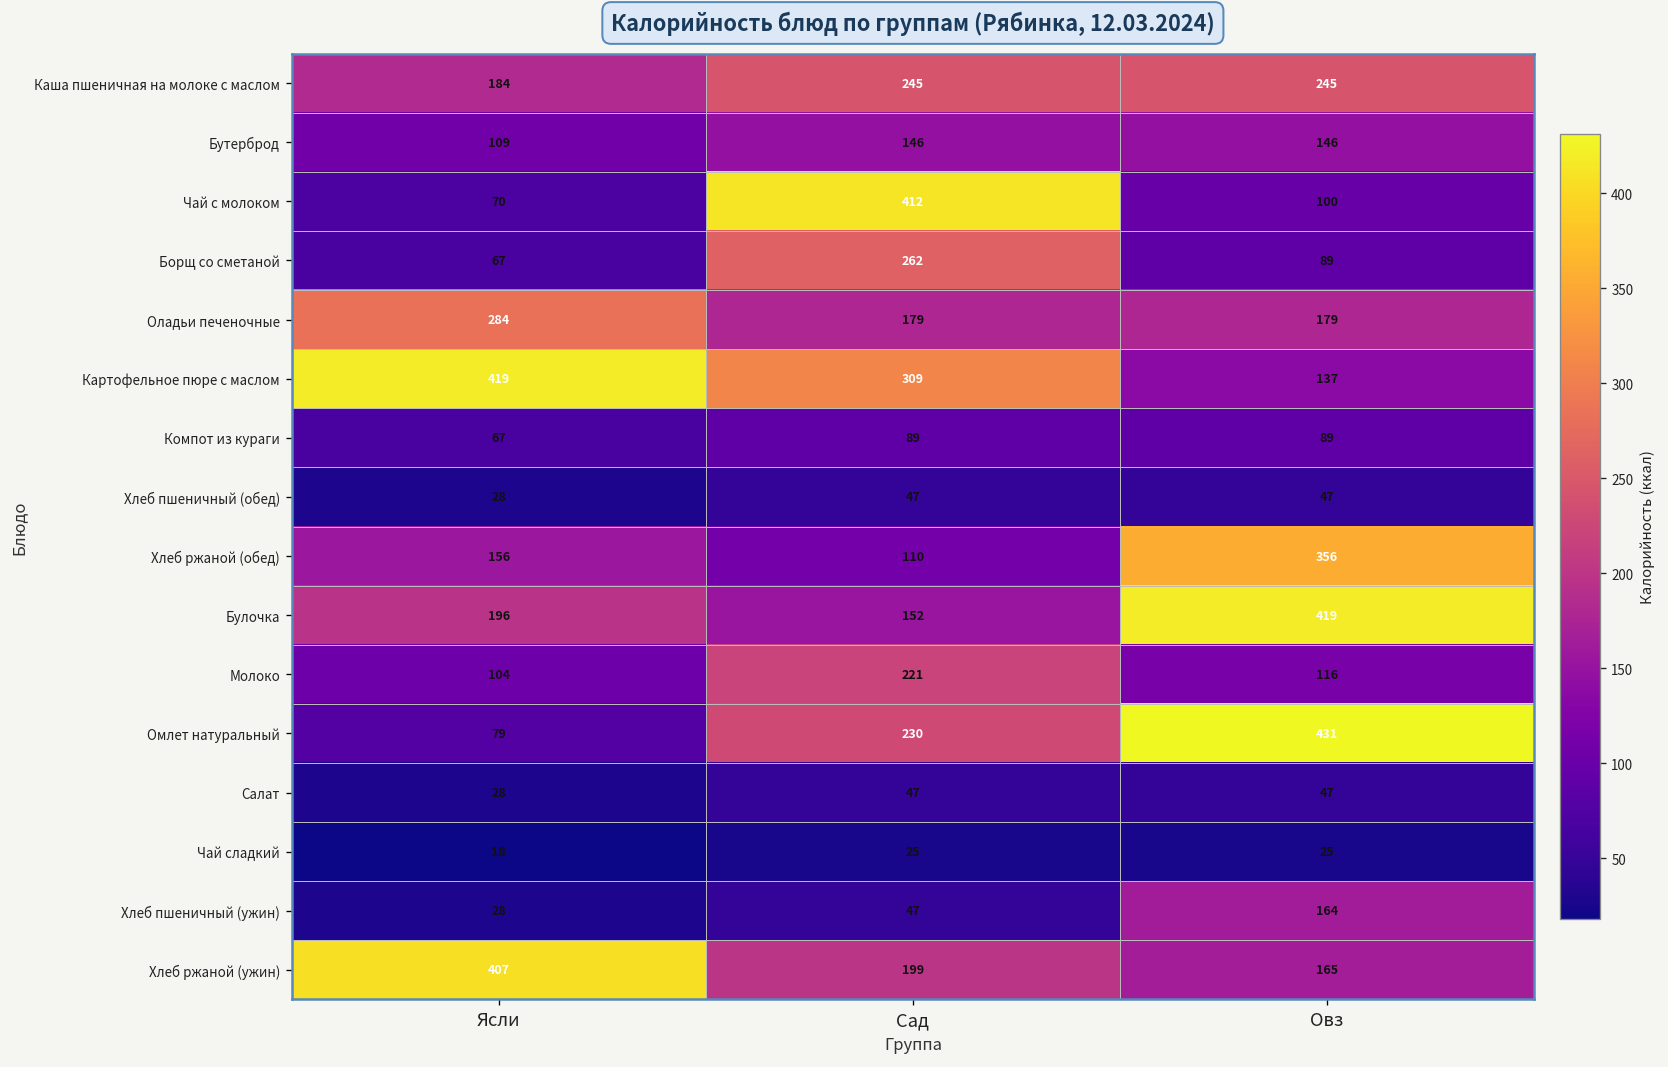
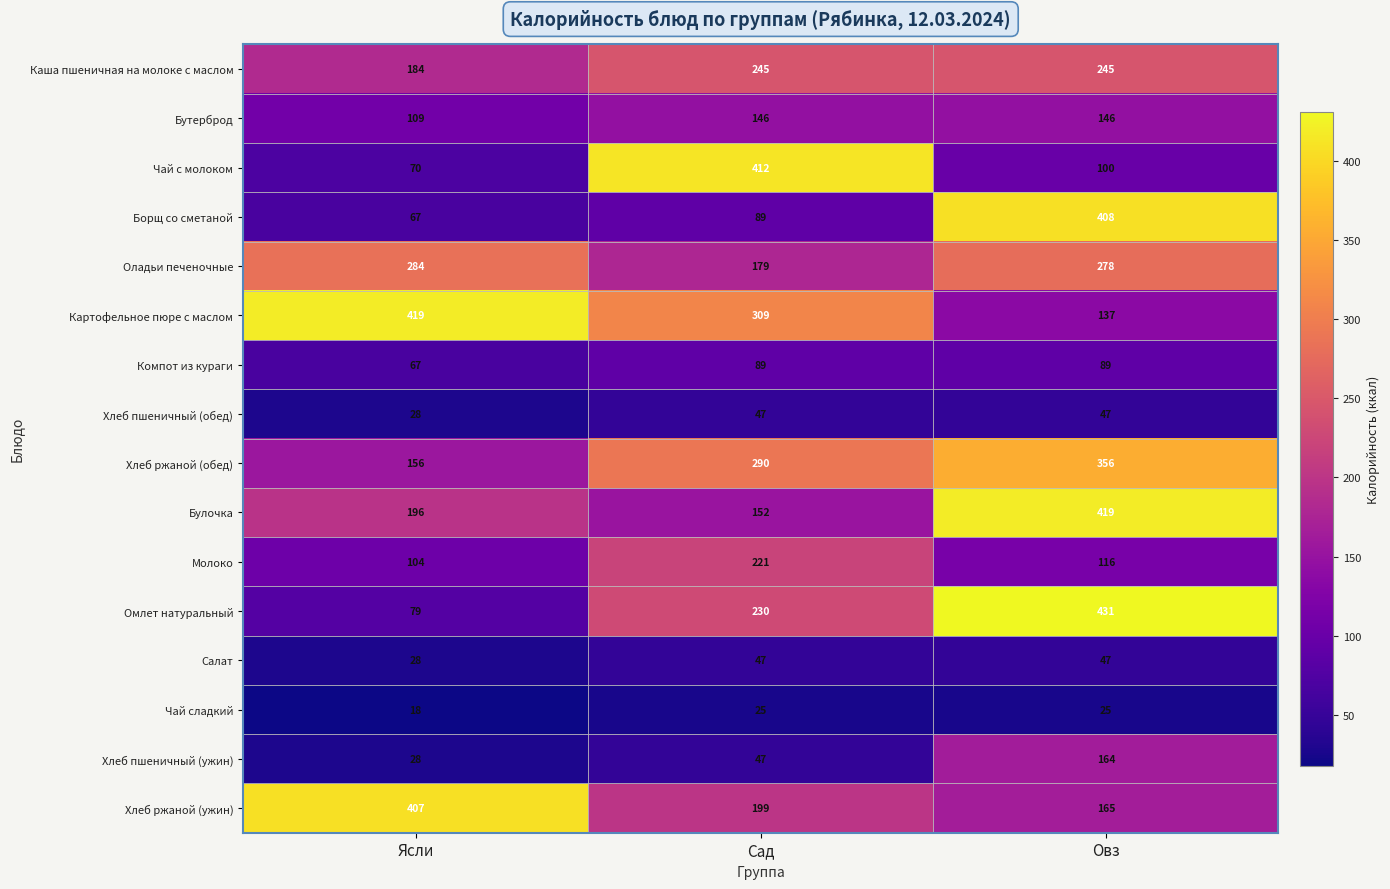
Борщ со сметаной, Сад: 262 -> 89
Борщ со сметаной, Овз: 89 -> 408
Оладьи печеночные, Овз: 179 -> 278
Хлеб ржаной (обед), Сад: 110 -> 290
